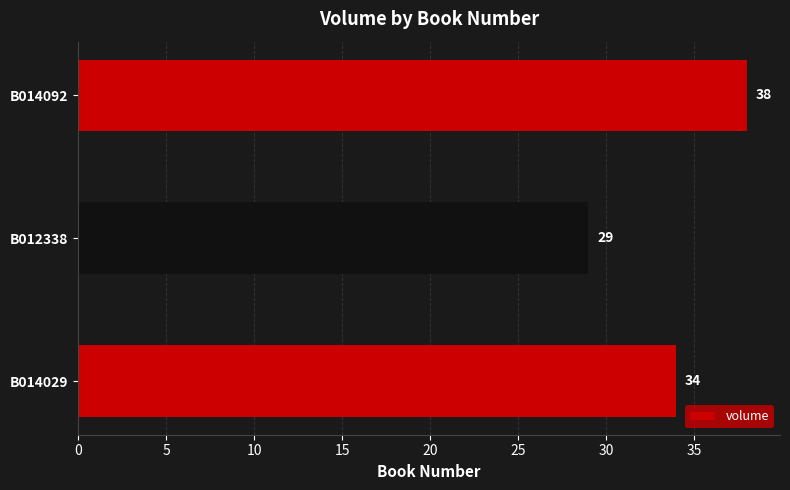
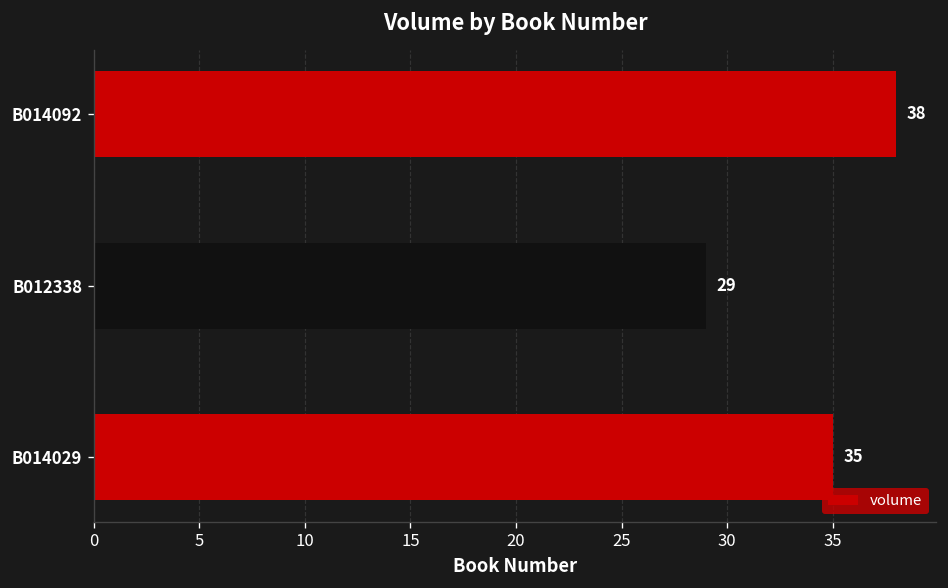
B014029: 34 -> 35
